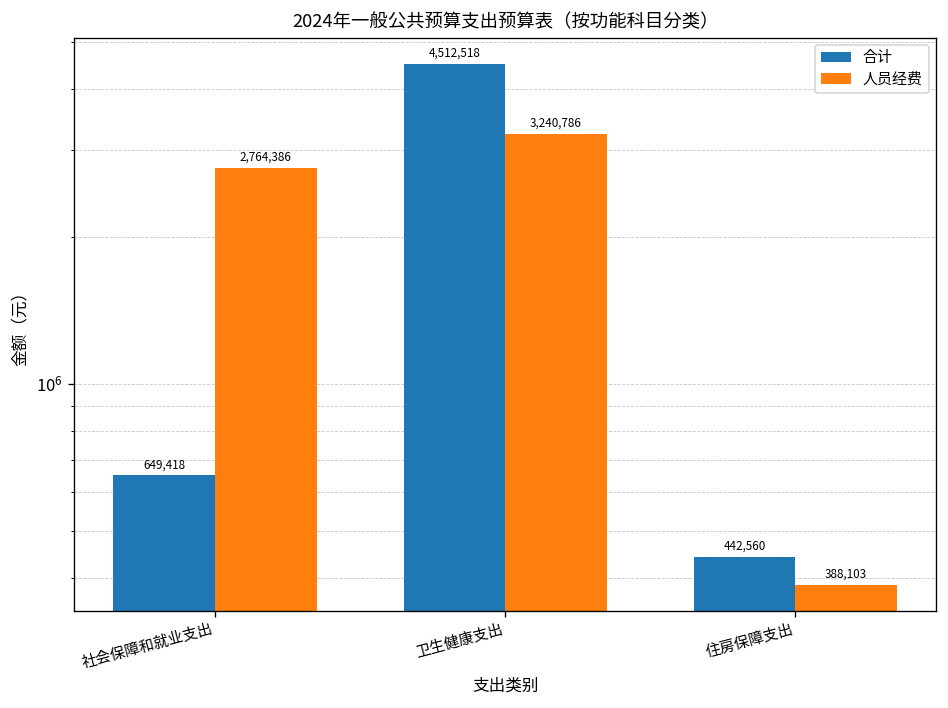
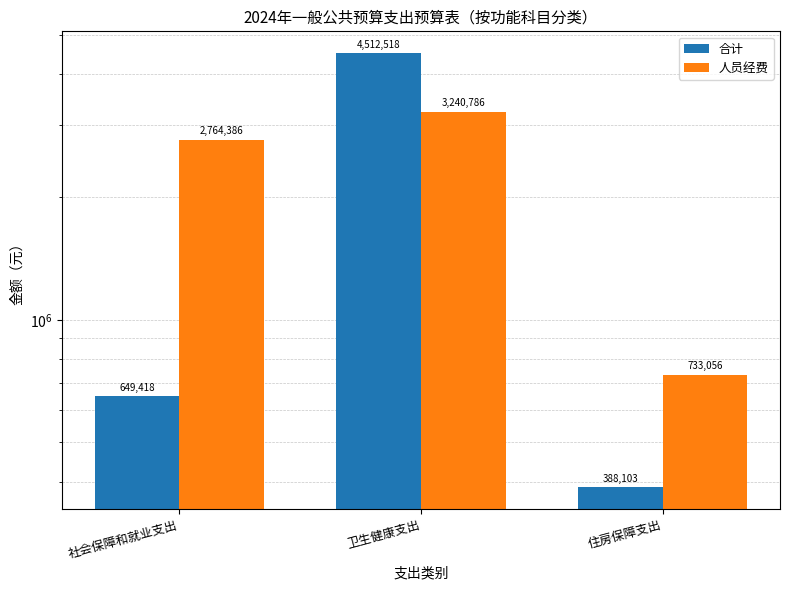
合计, 住房保障支出: 442,560 -> 388,103
人员经费, 住房保障支出: 388,103 -> 733,056
